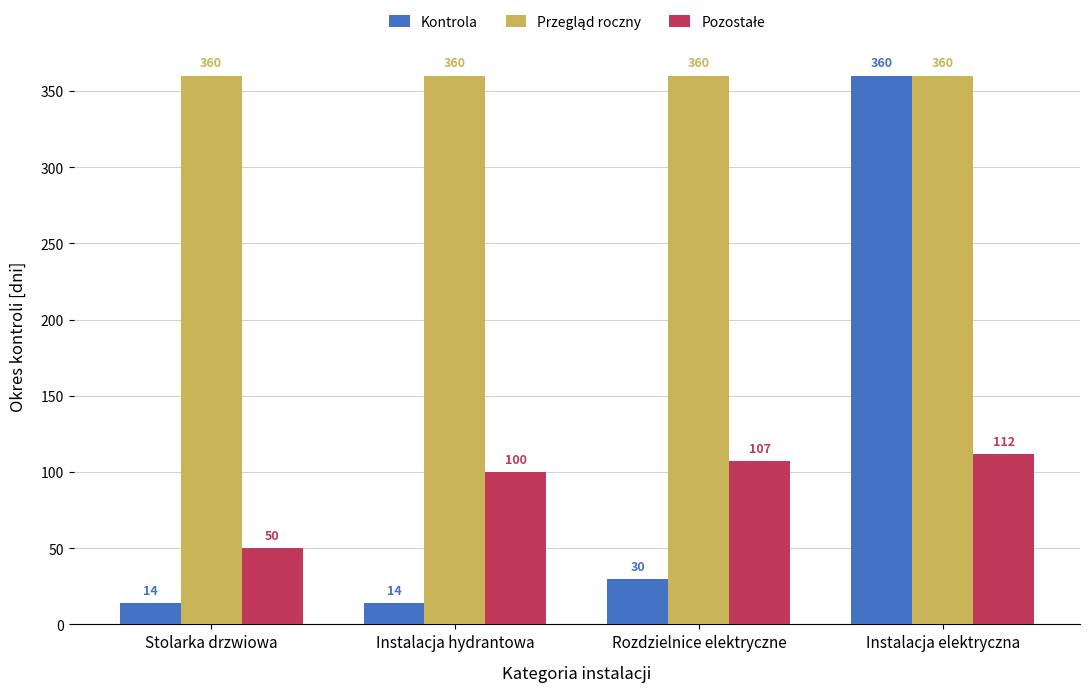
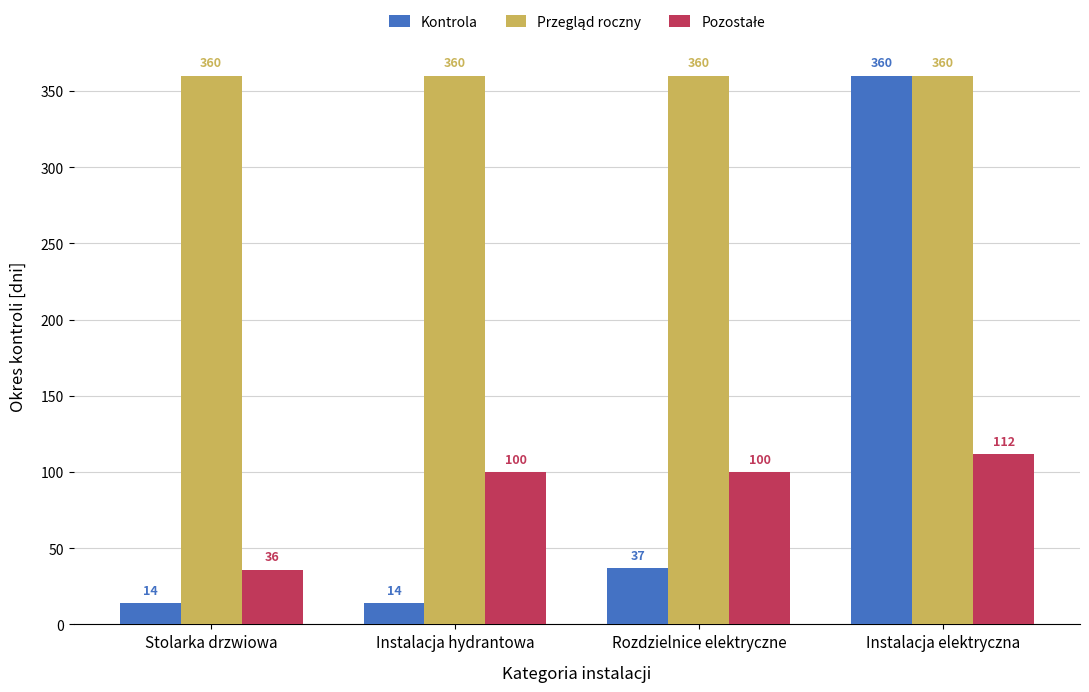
Pozostałe, Stolarka drzwiowa: 50 -> 36
Kontrola, Rozdzielnice elektryczne: 30 -> 37
Pozostałe, Rozdzielnice elektryczne: 107 -> 100
